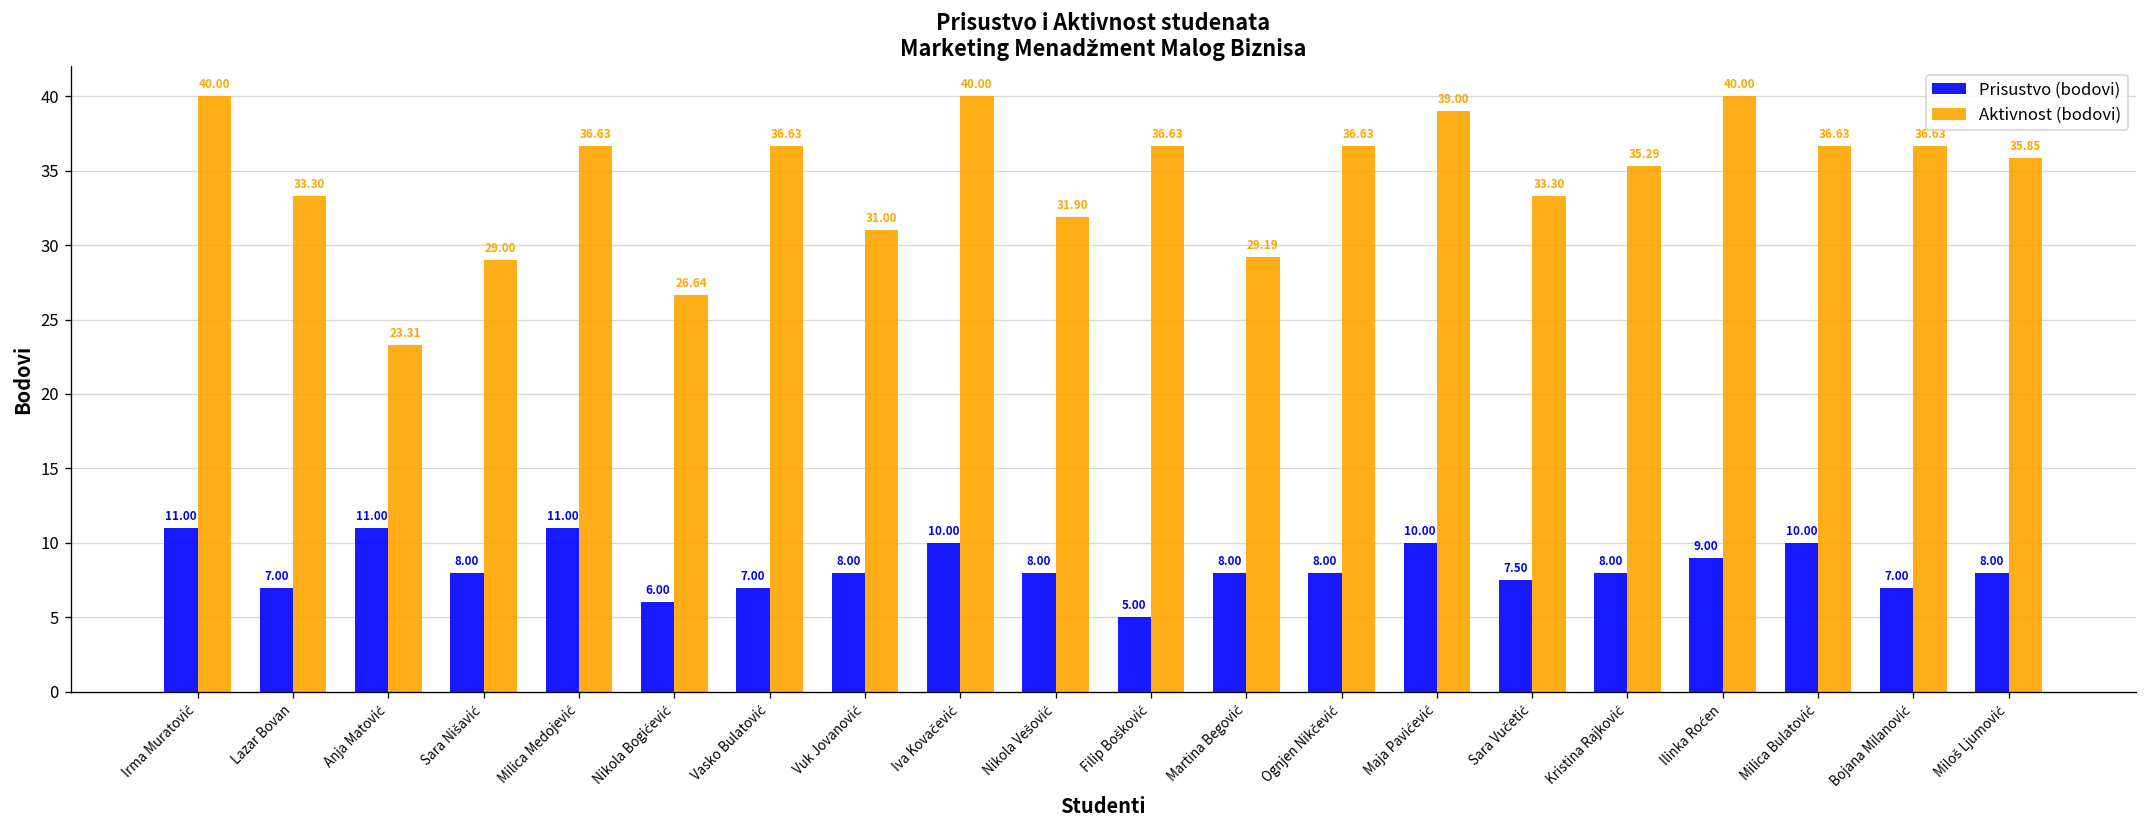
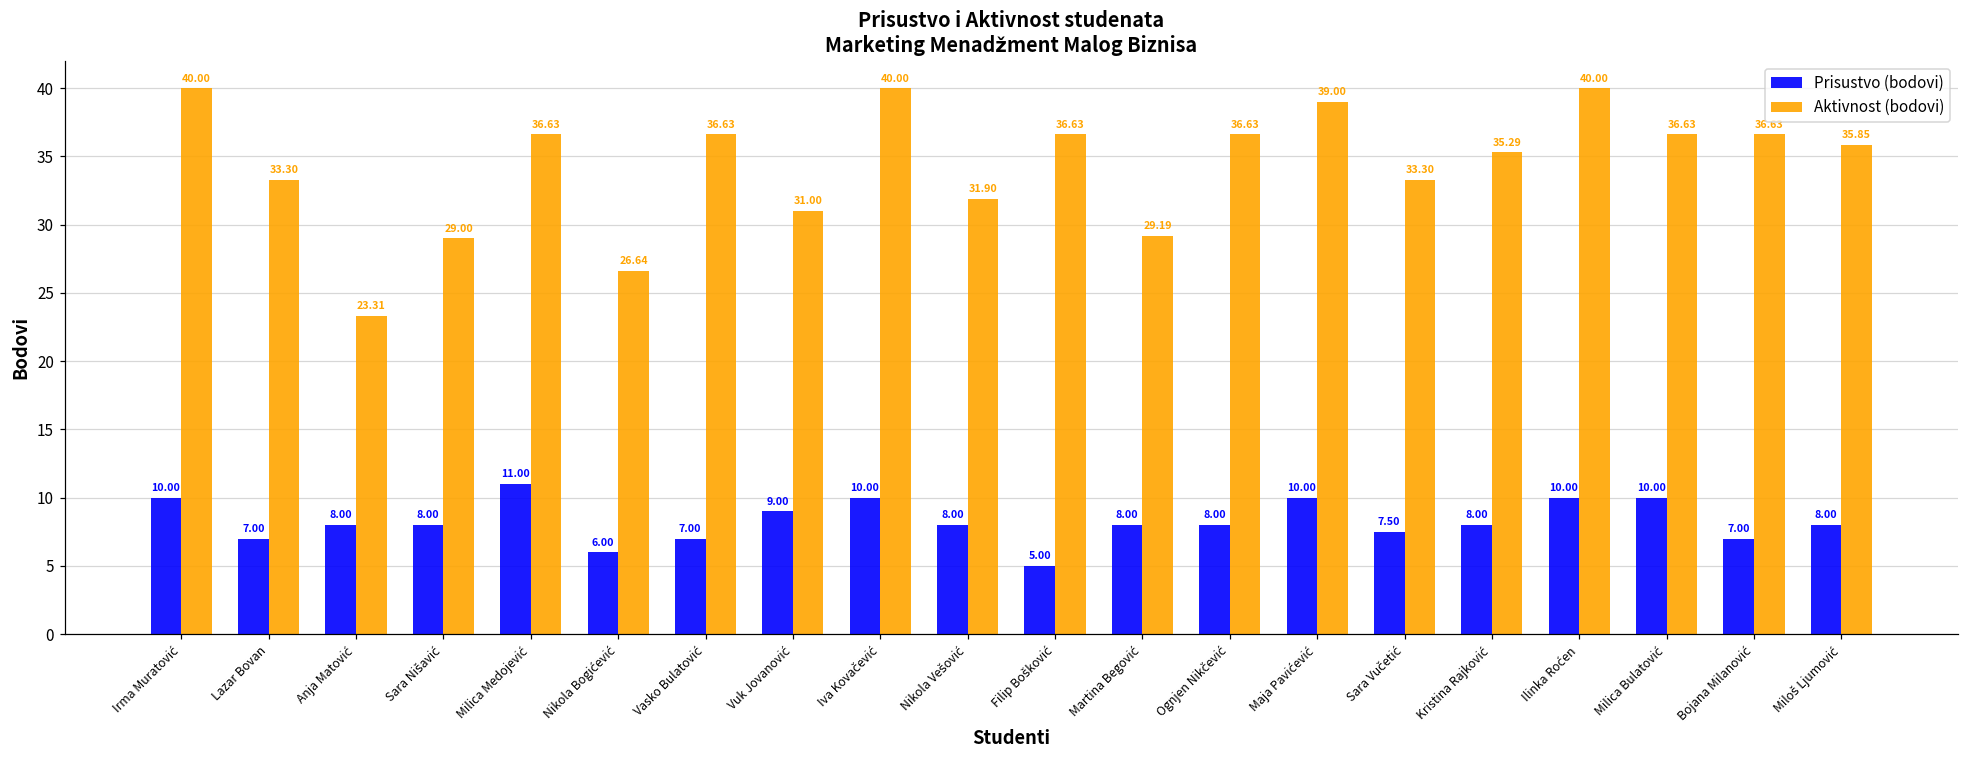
Prisustvo (bodovi), Irma Muratović: 11.00 -> 10.00
Prisustvo (bodovi), Anja Matović: 11.00 -> 8.00
Prisustvo (bodovi), Vuk Jovanović: 8.00 -> 9.00
Prisustvo (bodovi), Ilinka Roćen: 9.00 -> 10.00
